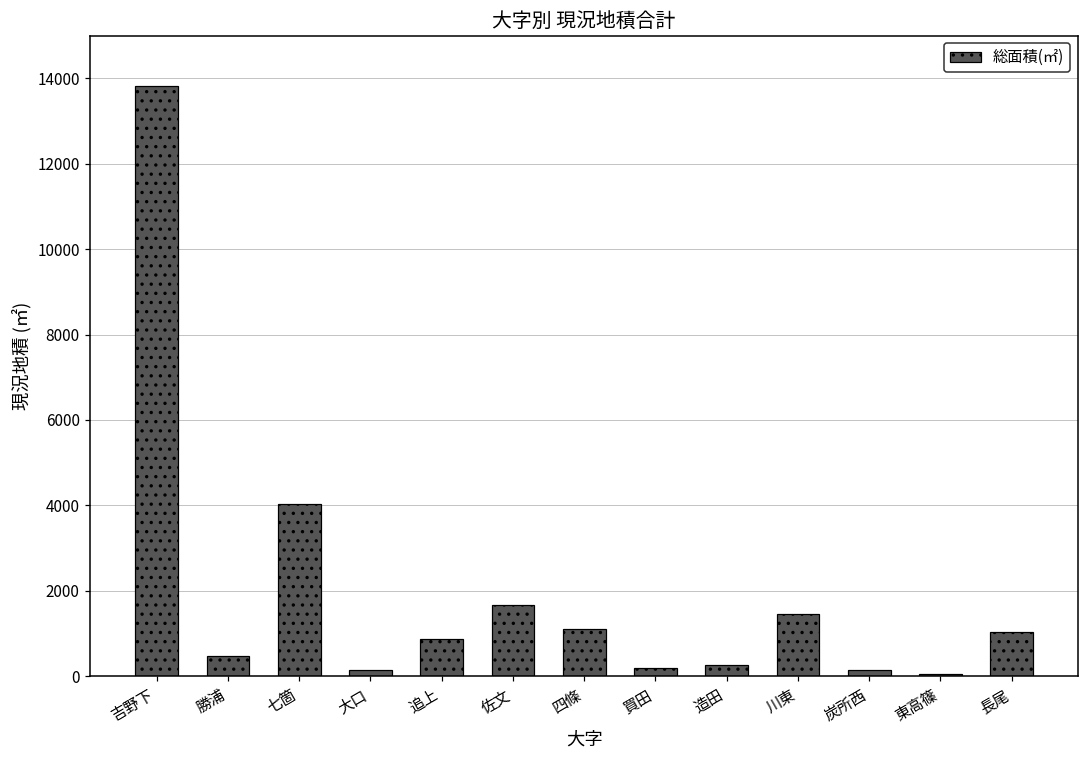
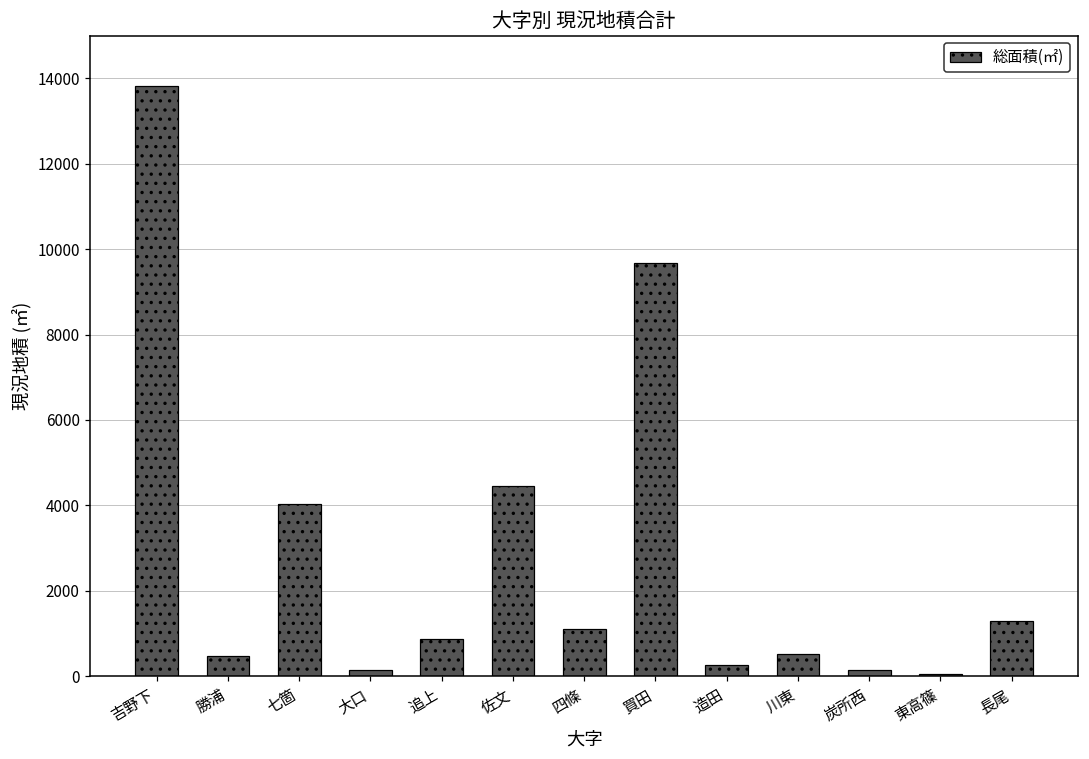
佐文: 1700 -> 4400
買田: 200 -> 9700
川東: 1500 -> 500
長尾: 1000 -> 1300
